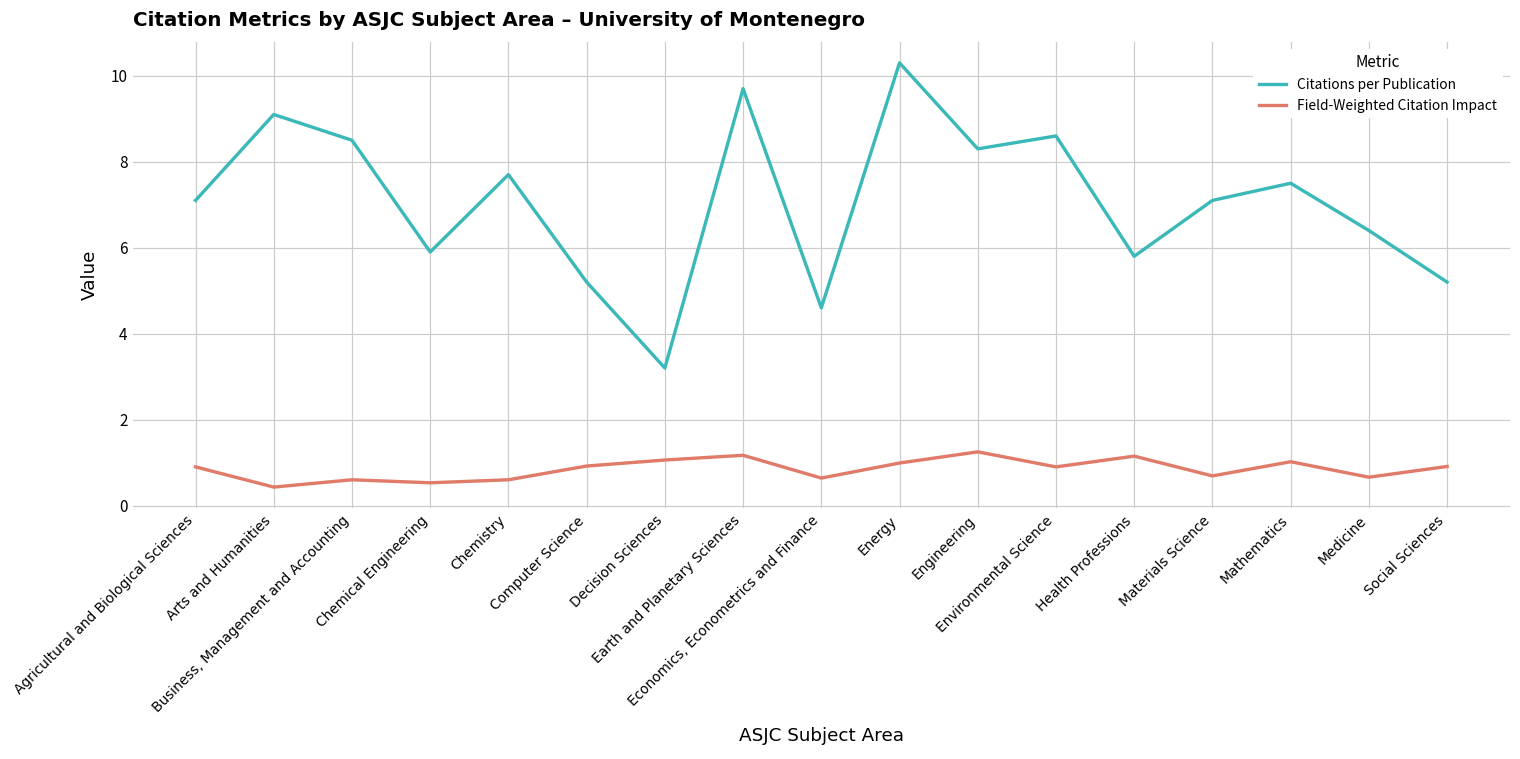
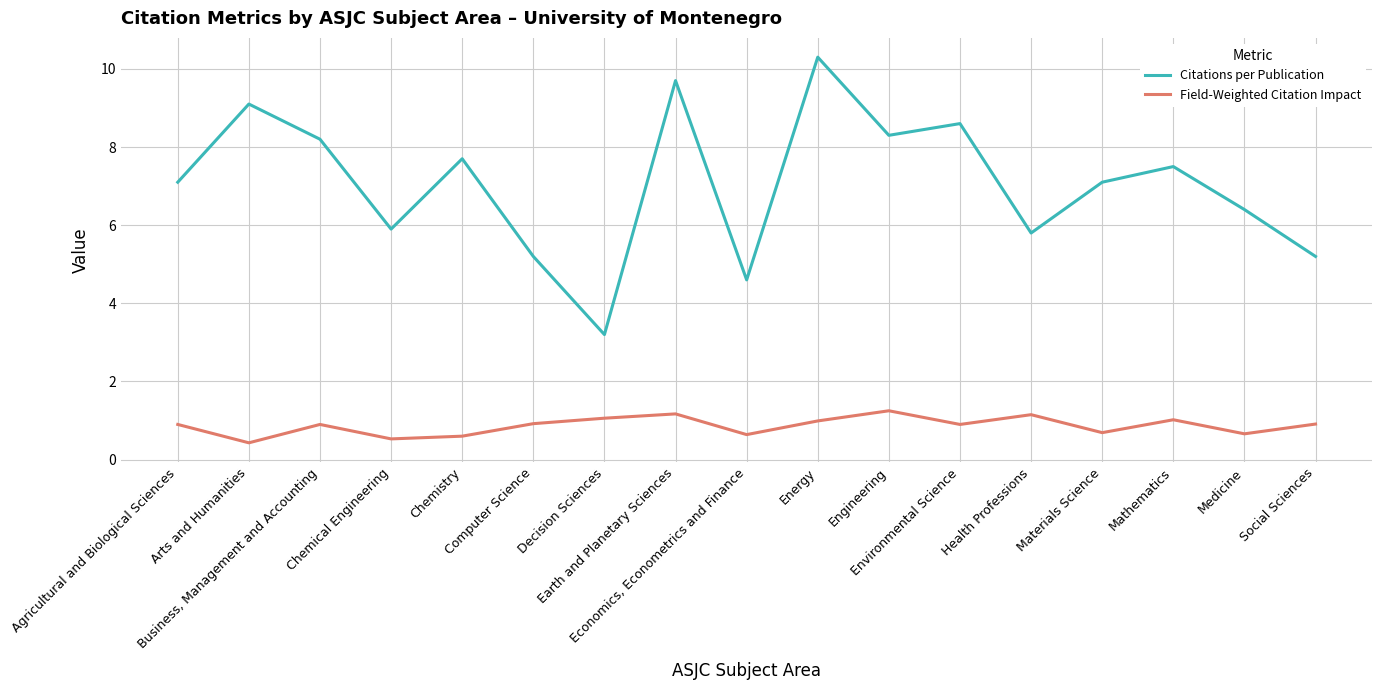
Citations per Publication, Business, Management and Accounting: 8.5 -> 8.2
Field-Weighted Citation Impact, Business, Management and Accounting: 0.6 -> 0.9
